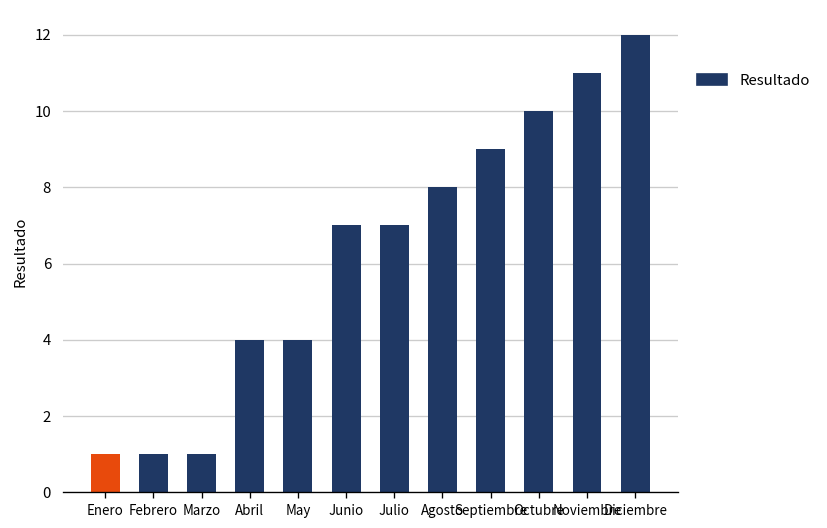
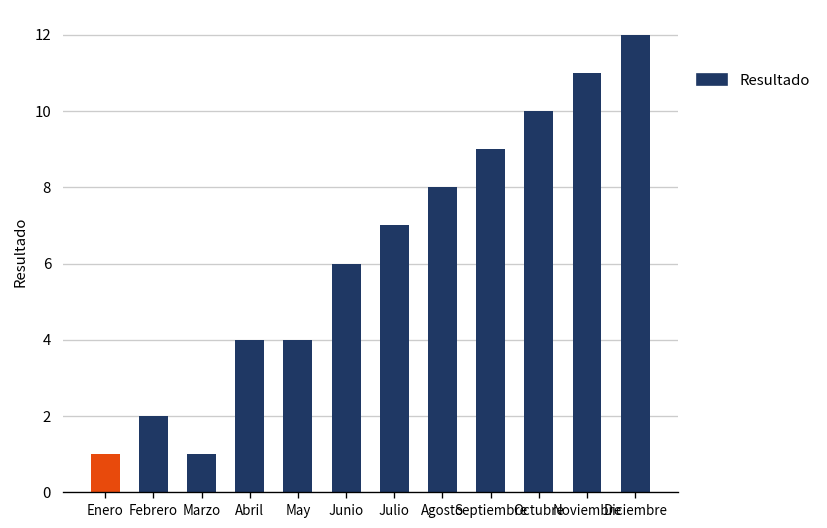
Febrero: 1 -> 2
Junio: 7 -> 6
